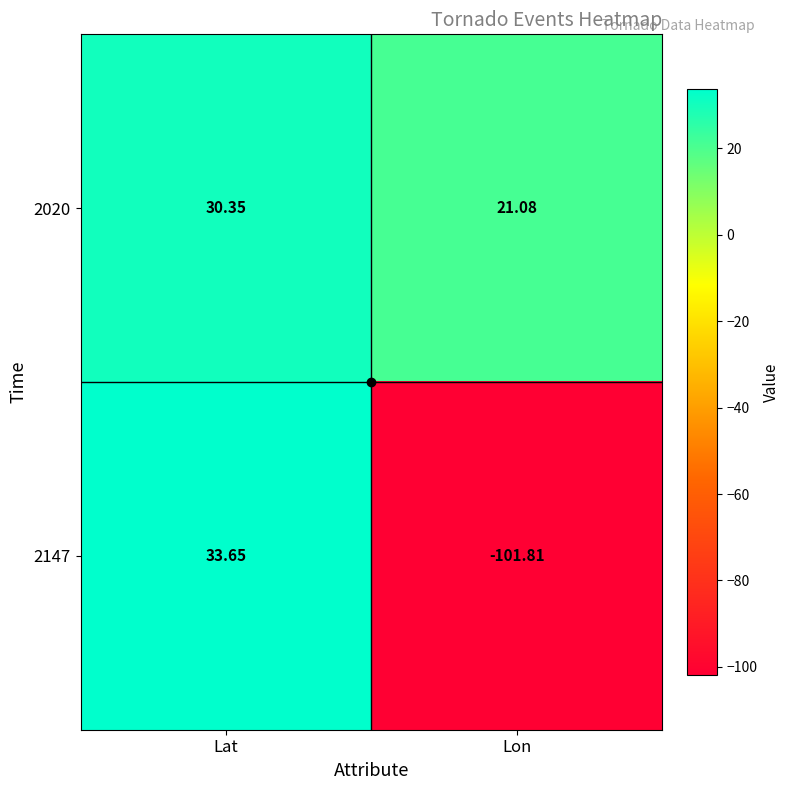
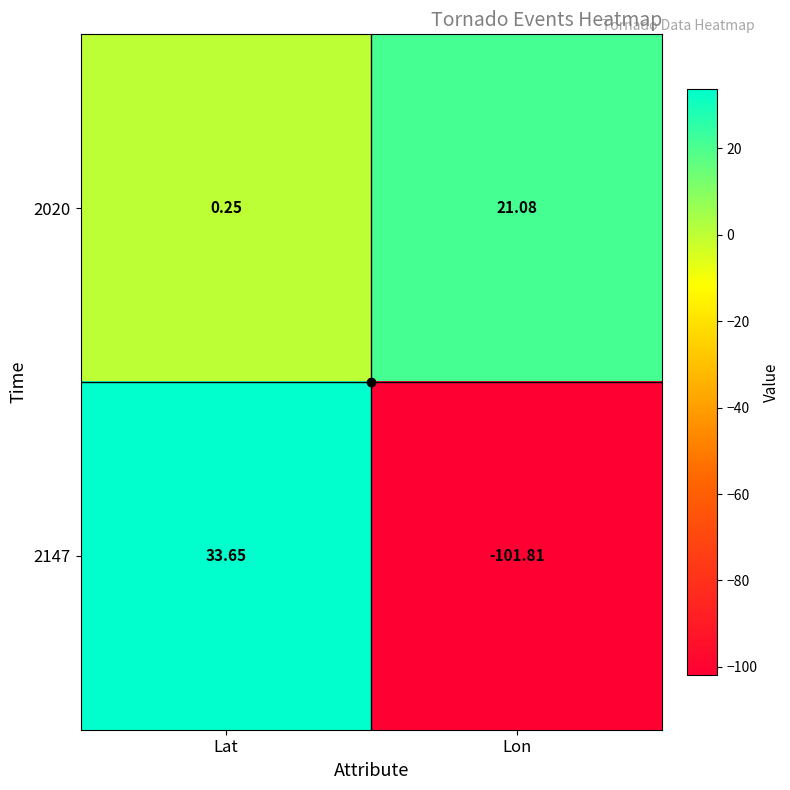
2020, Lat: 30.35 -> 0.25
